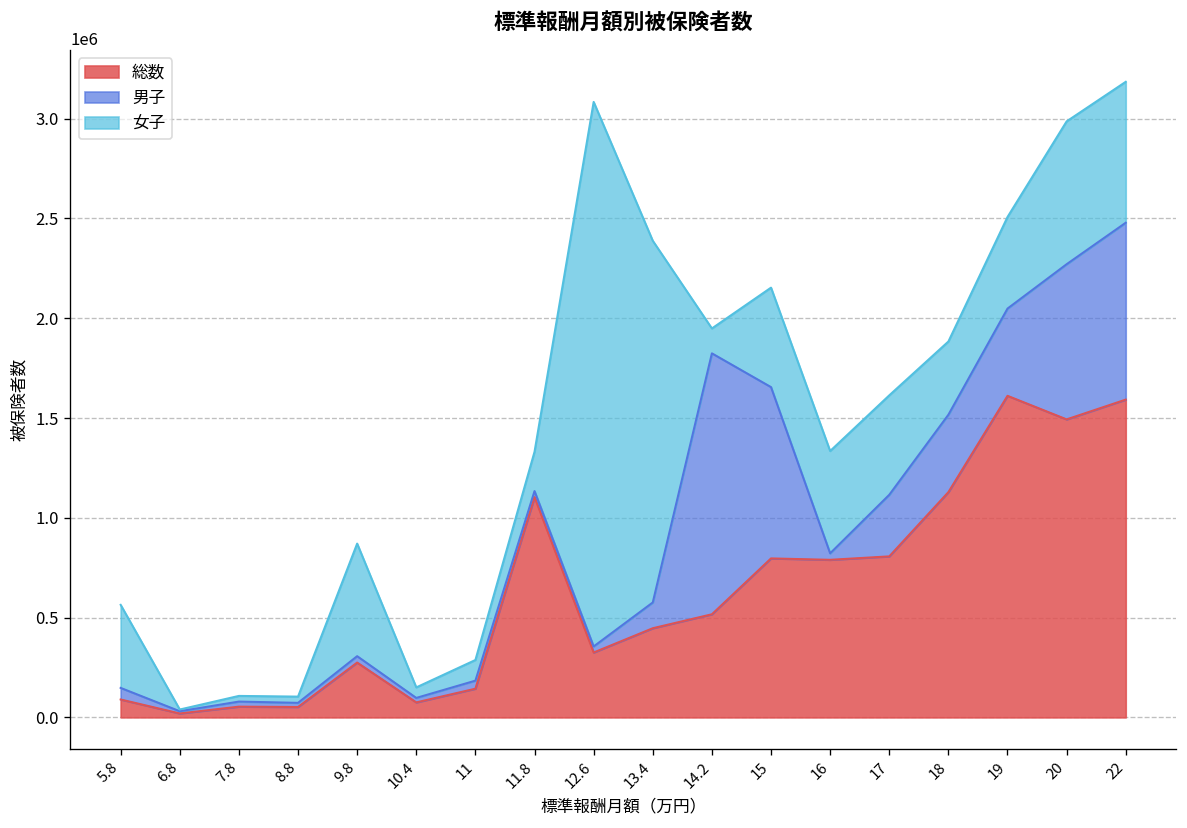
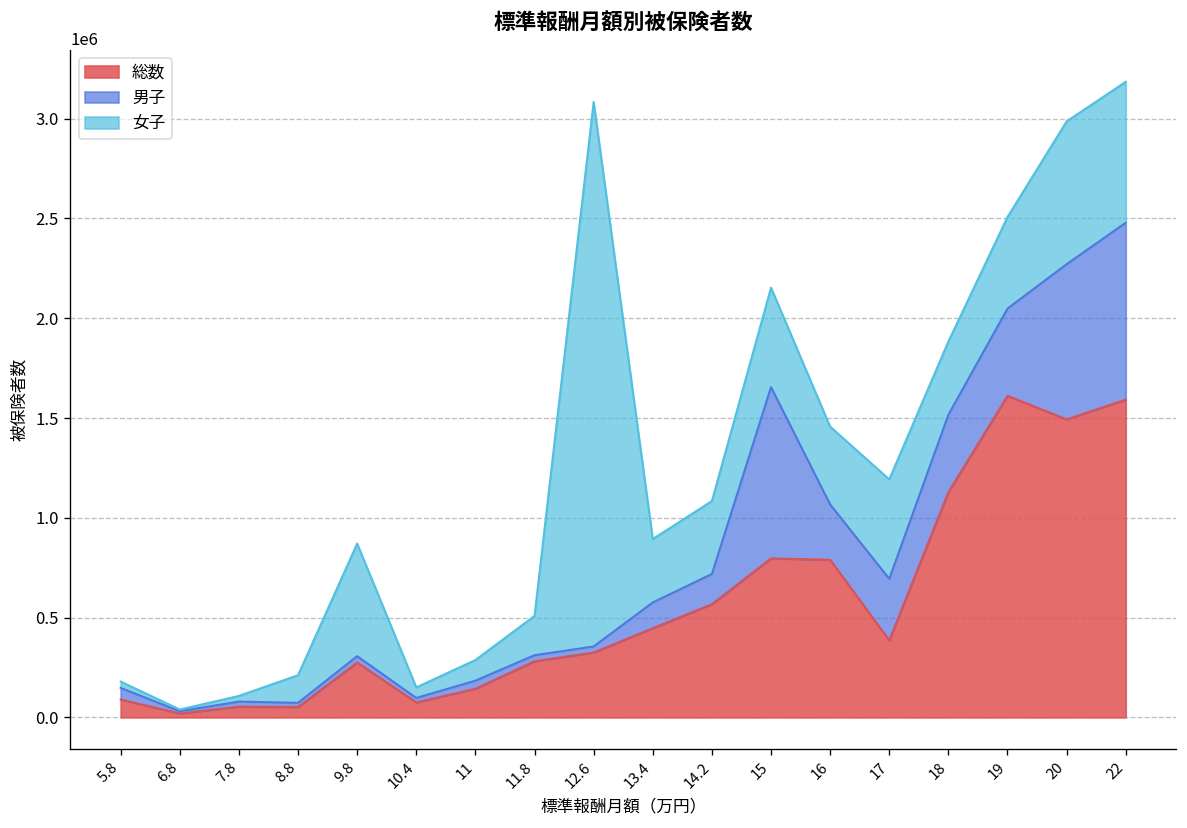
女子, 5.8: 420000 -> 30000
女子, 8.8: 30000 -> 140000
総数, 11.8: 1100000 -> 280000
女子, 13.4: 1810000 -> 320000
総数, 14.2: 520000 -> 570000
男子, 14.2: 1310000 -> 150000
女子, 14.2: 120000 -> 370000
男子, 16: 30000 -> 280000
女子, 16: 510000 -> 390000
総数, 17: 810000 -> 390000
